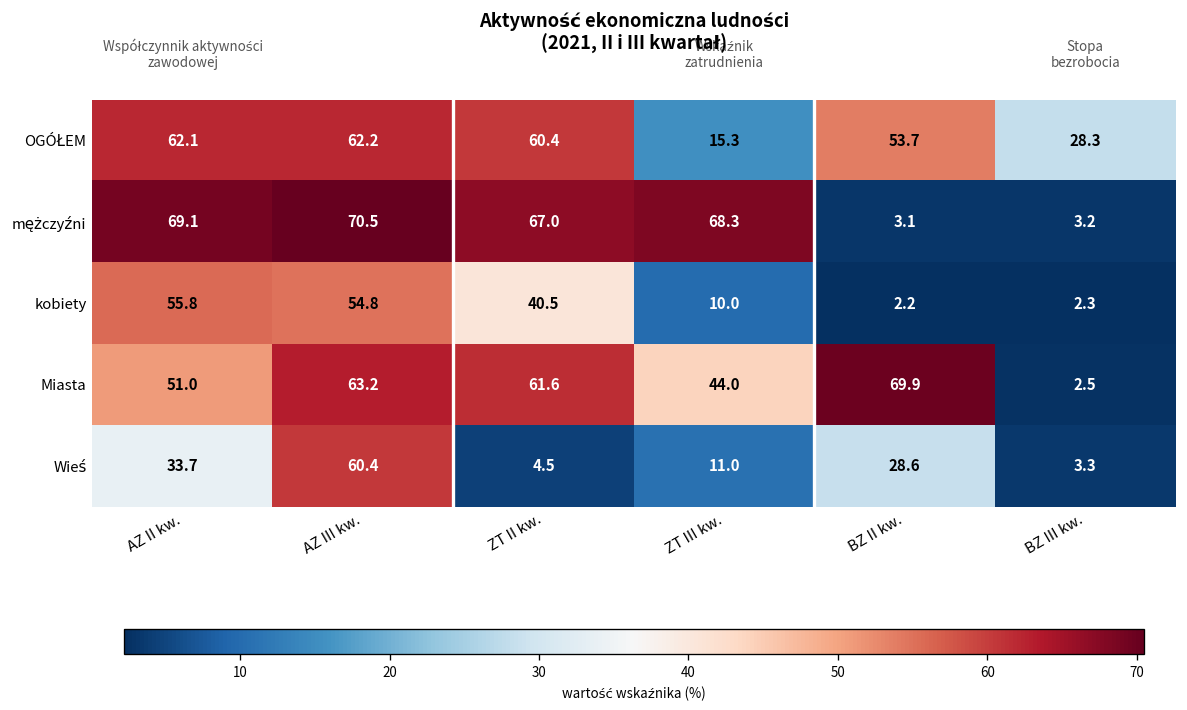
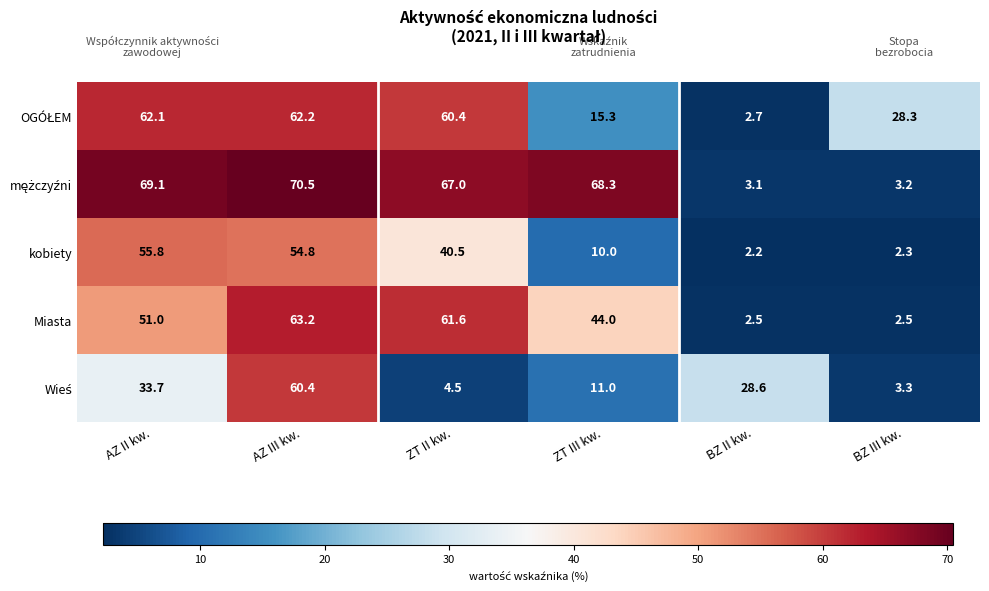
OGÓŁEM, BZ II kw.: 53.7 -> 2.7
Miasta, BZ II kw.: 69.9 -> 2.5
